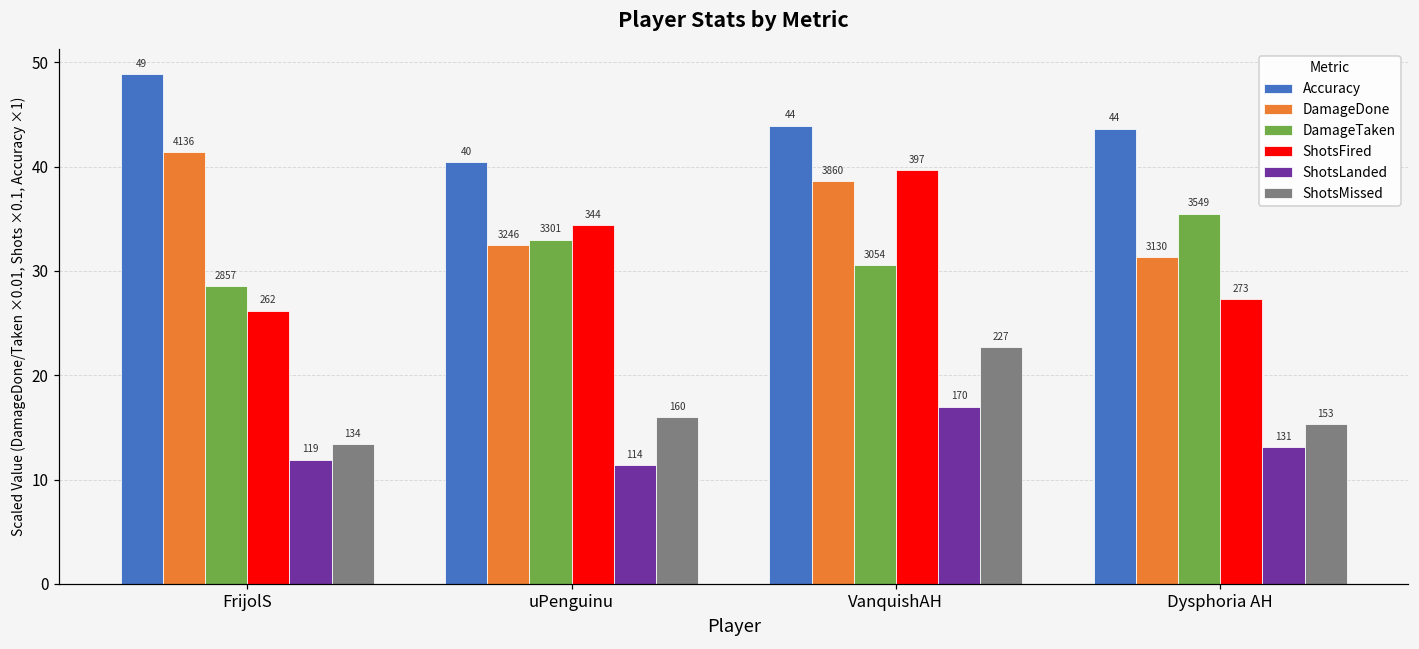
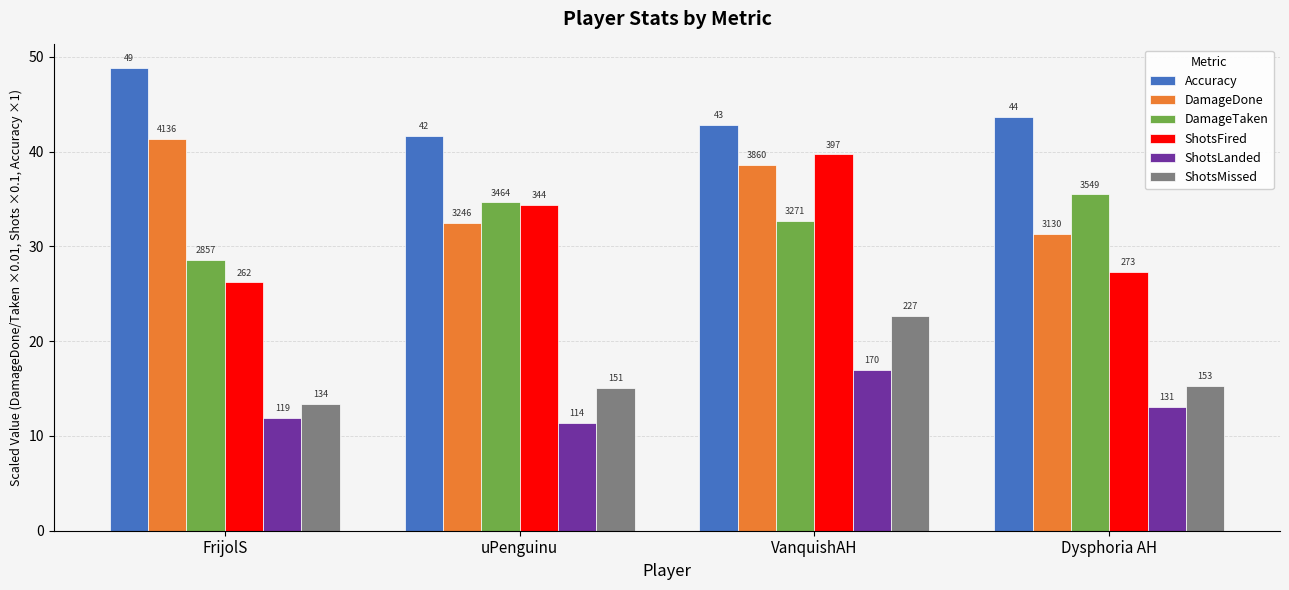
Accuracy, uPenguinu: 40 -> 42
DamageTaken, uPenguinu: 3301 -> 3464
ShotsMissed, uPenguinu: 160 -> 151
Accuracy, VanquishAH: 44 -> 43
DamageTaken, VanquishAH: 3054 -> 3271
